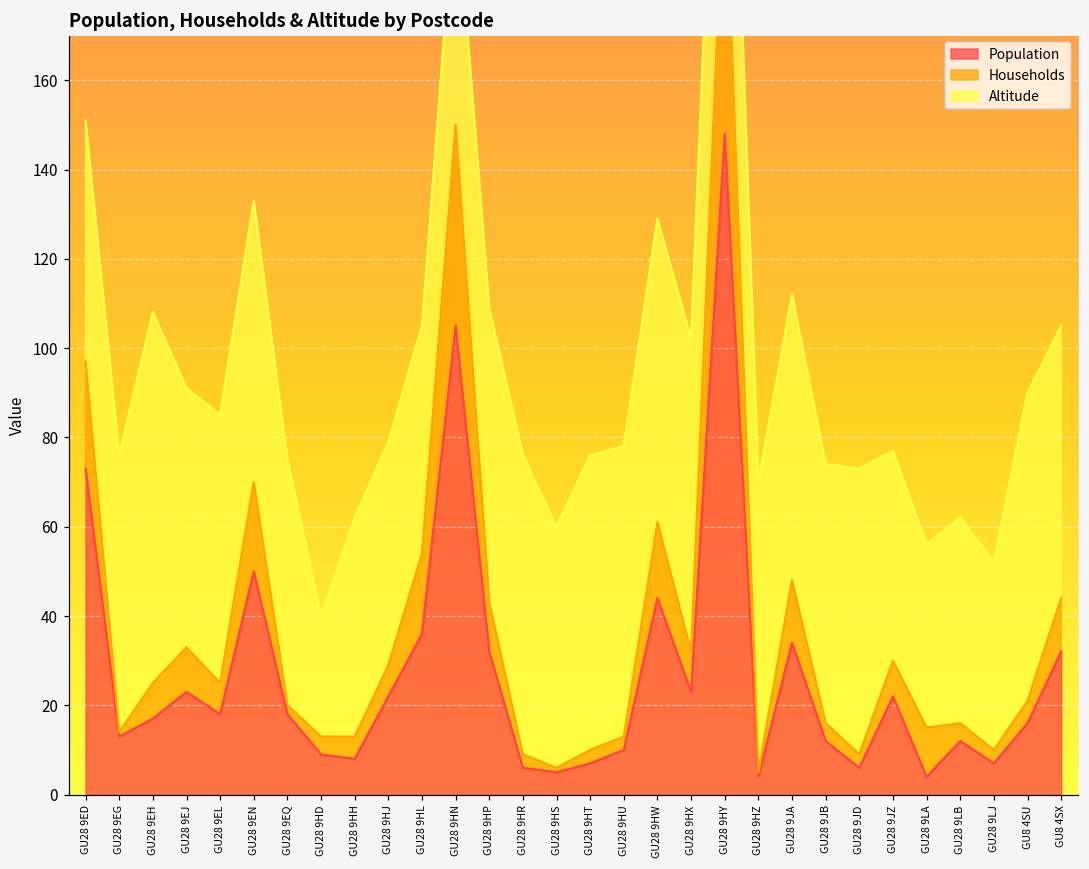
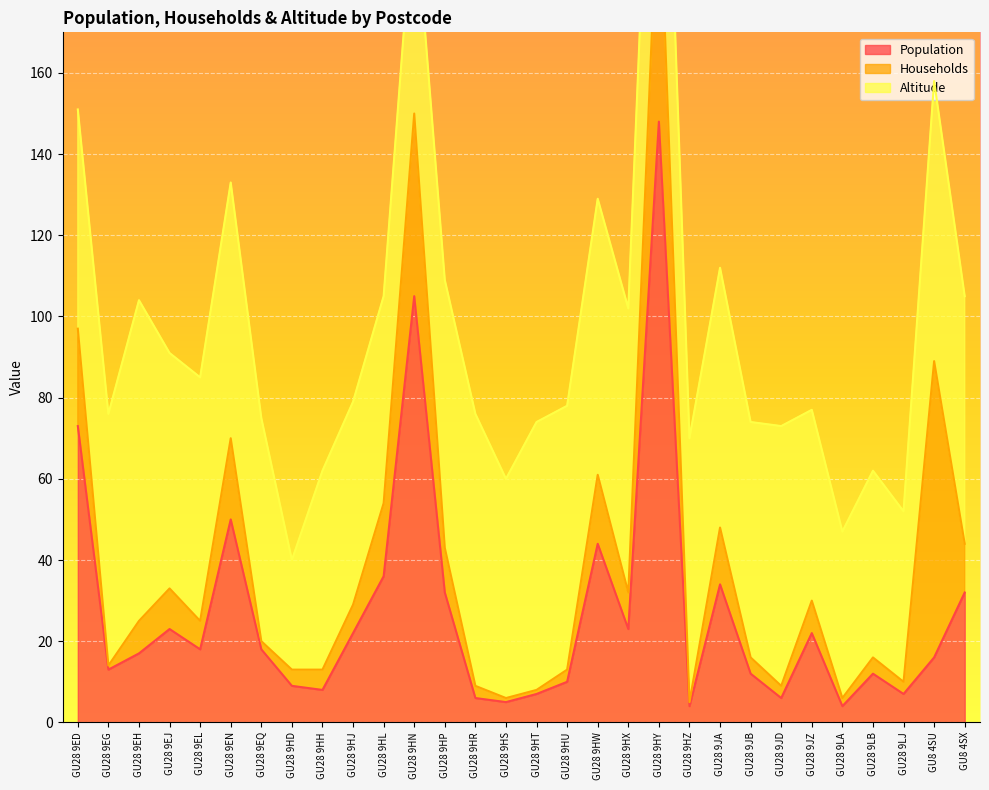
Altitude, GU28 9EH: 83 -> 79
Households, GU28 9HT: 3 -> 1
Households, GU28 9LA: 11 -> 2
Households, GU8 4SU: 5 -> 73
